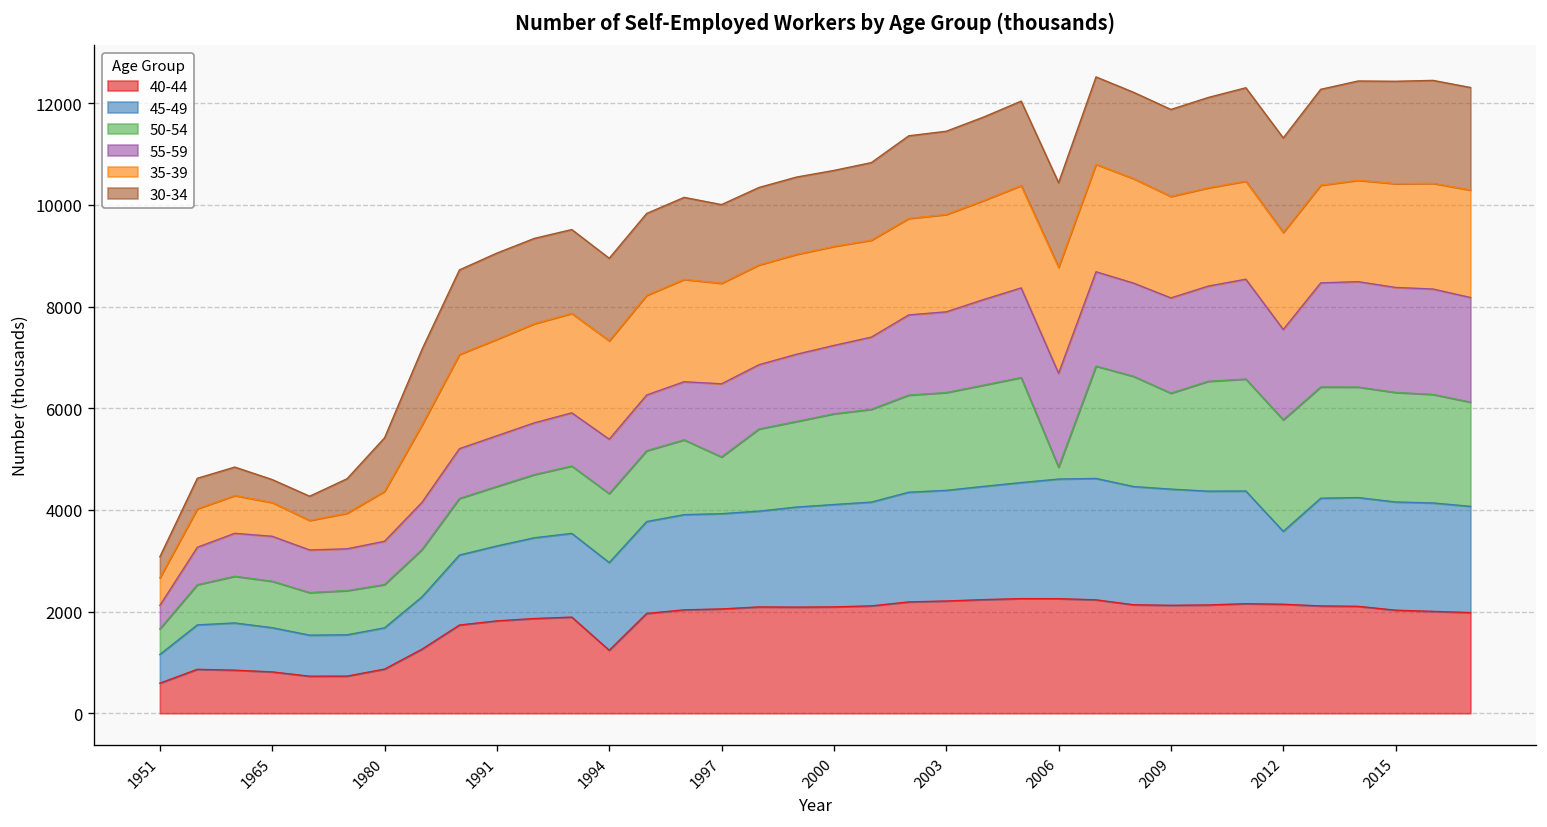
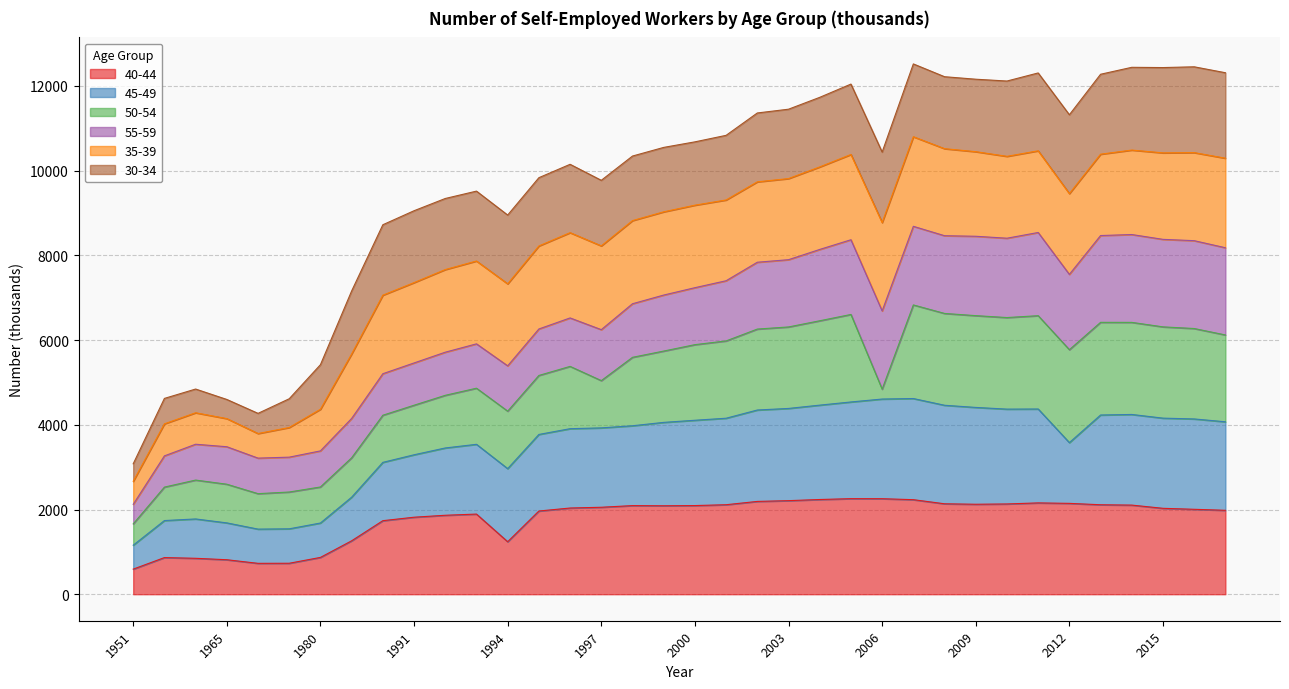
55-59, 1997: 1400 -> 1200
50-54, 2009: 1900 -> 2200
